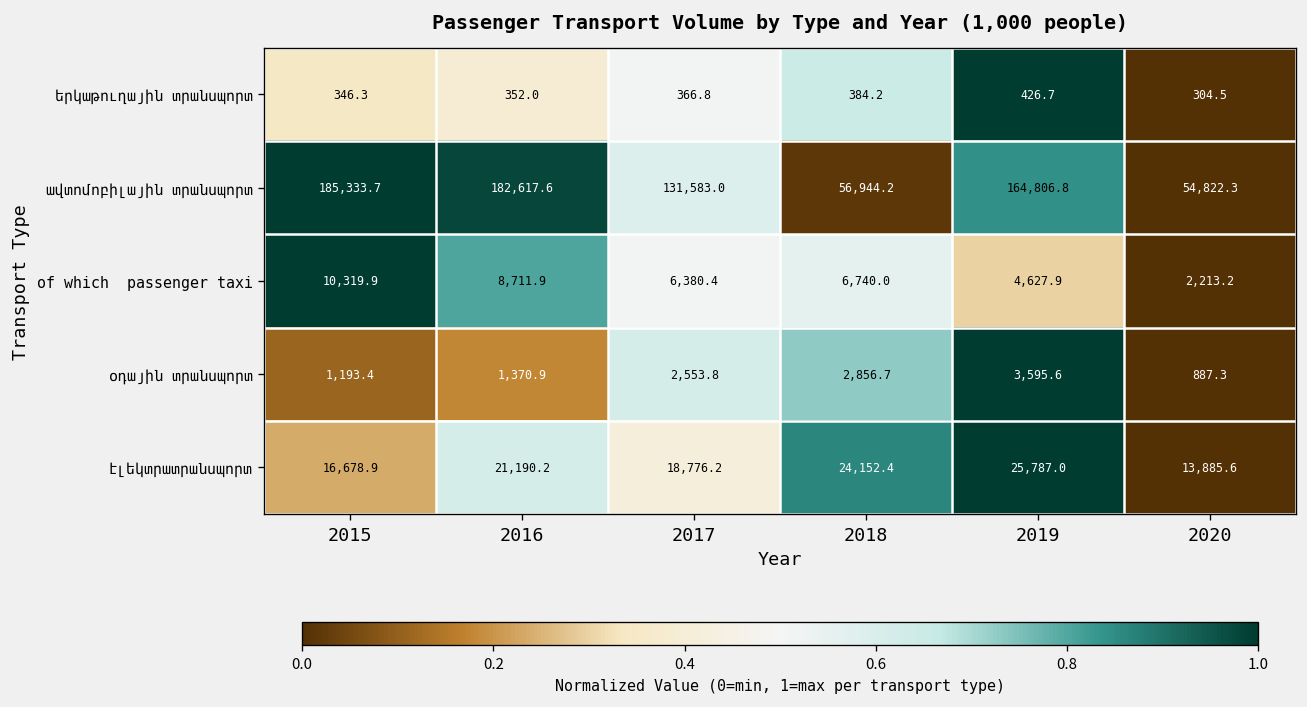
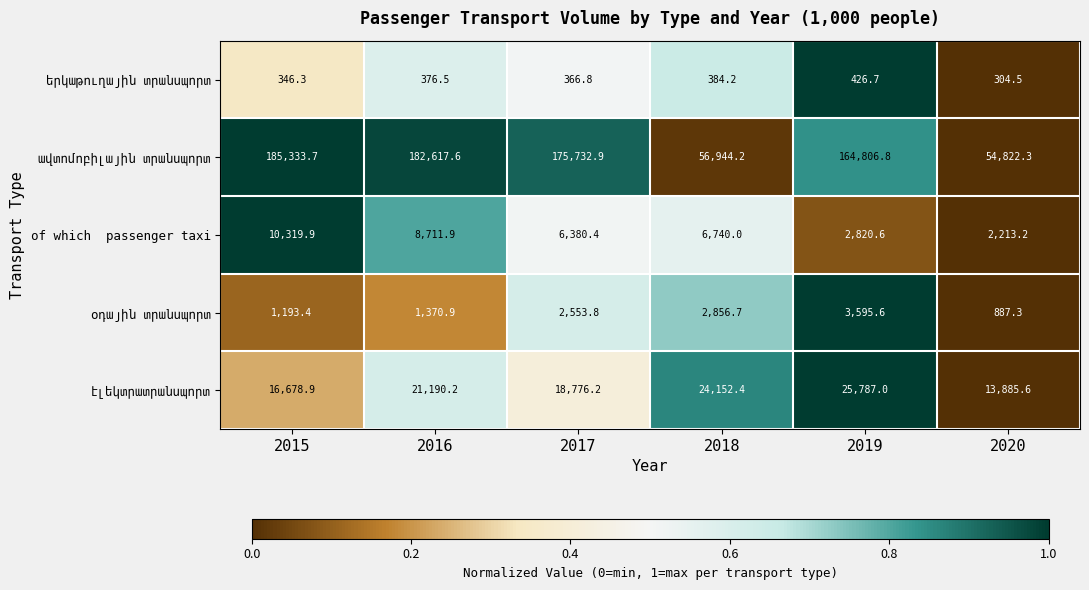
երկաթուղային տրանսպորտ, 2016: 352.0 -> 376.5
ավտոմոբիլային տրանսպորտ, 2017: 131,583.0 -> 175,732.9
of which passenger taxi, 2019: 4,627.9 -> 2,820.6
